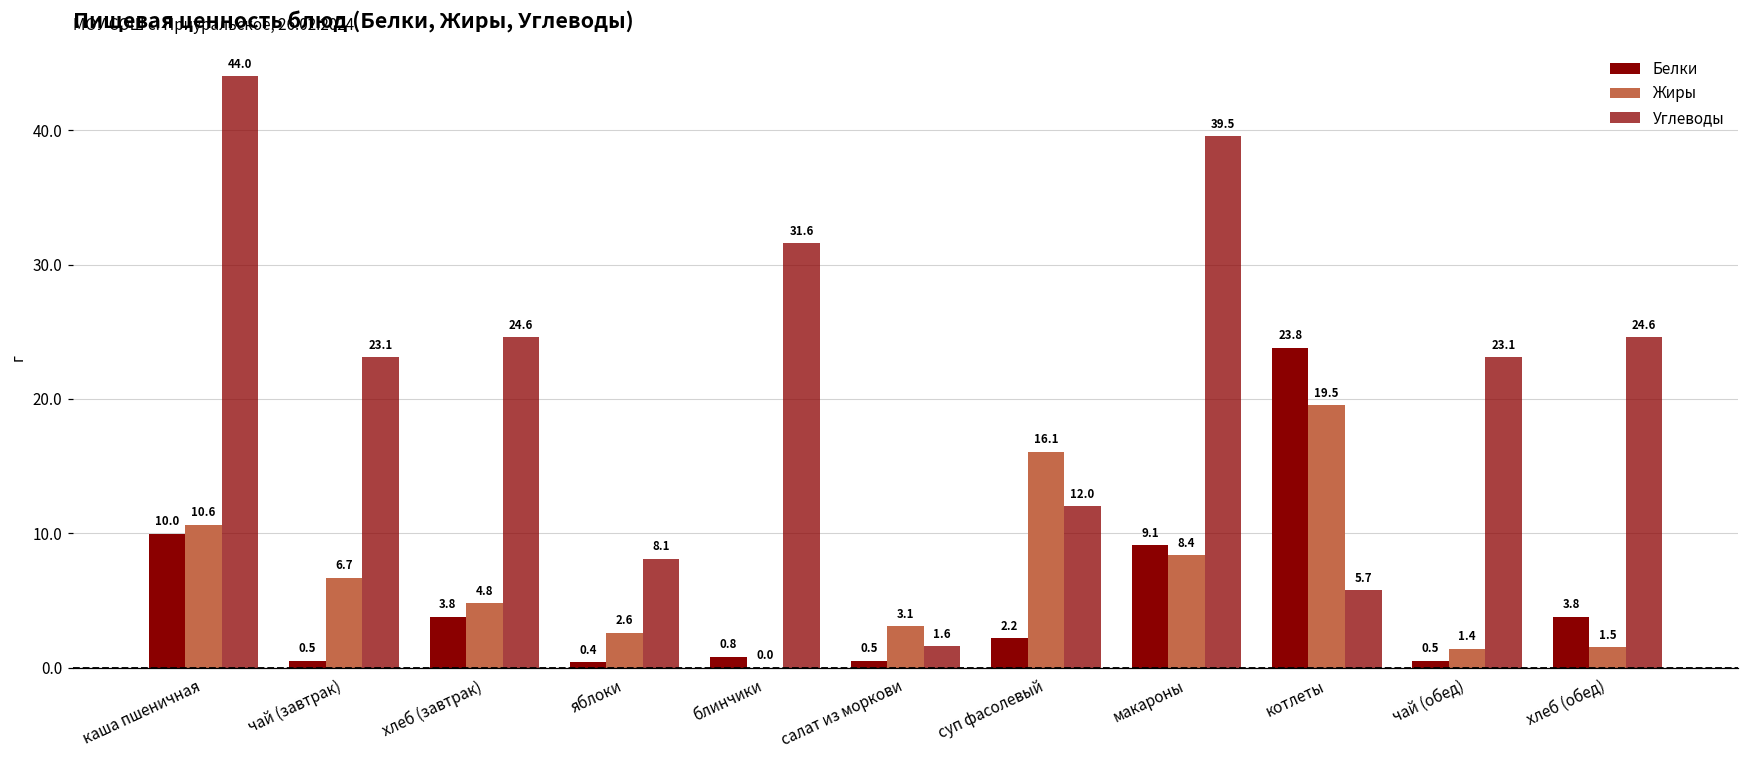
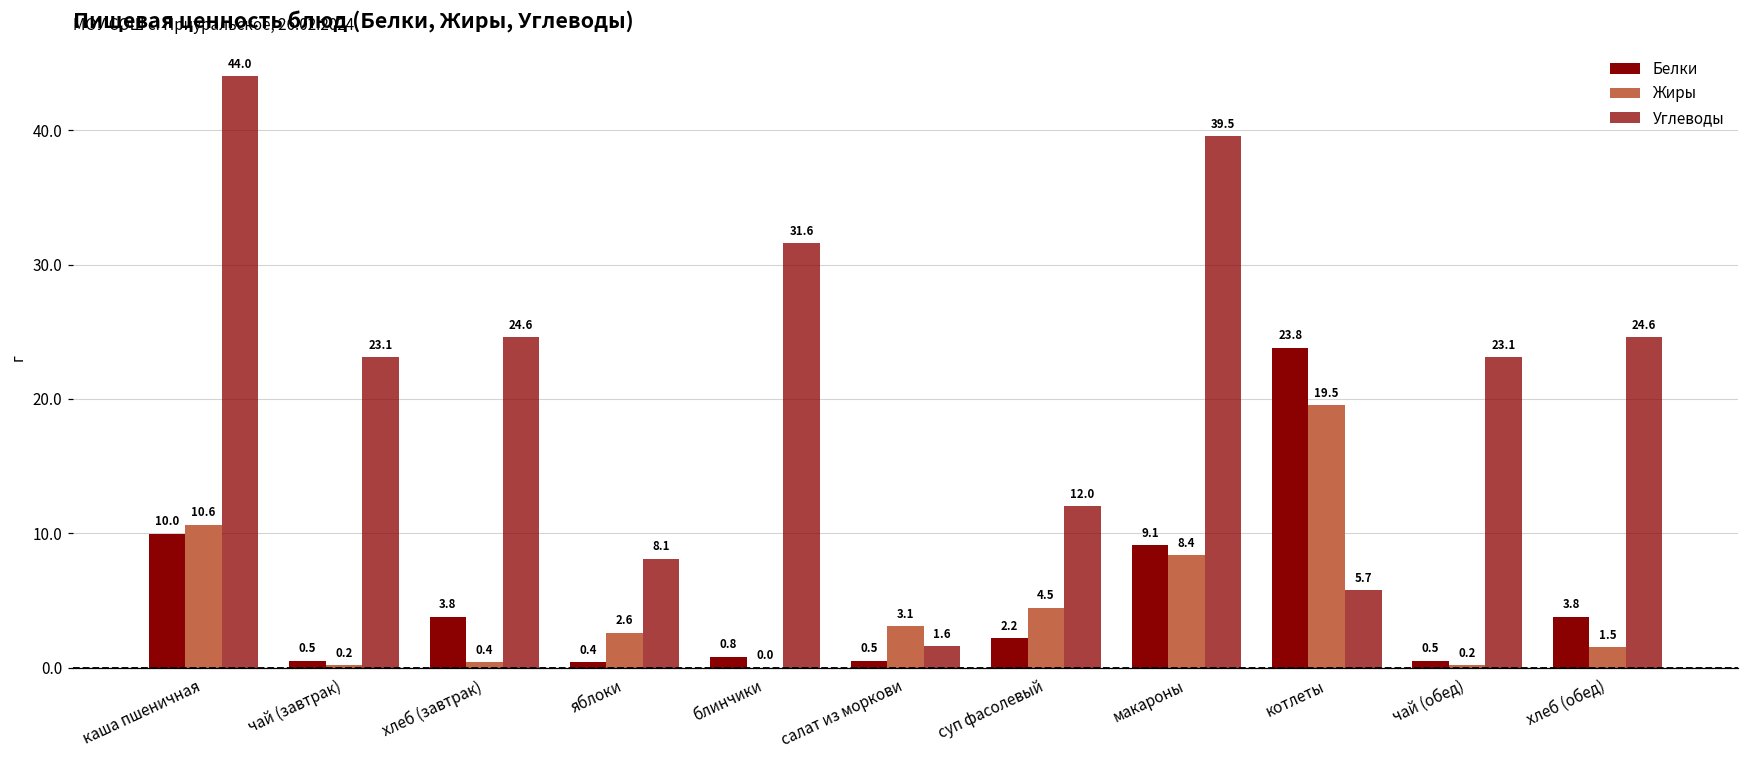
Жиры, чай (завтрак): 6.7 -> 0.2
Жиры, хлеб (завтрак): 4.8 -> 0.4
Жиры, суп фасолевый: 16.1 -> 4.5
Жиры, чай (обед): 1.4 -> 0.2
